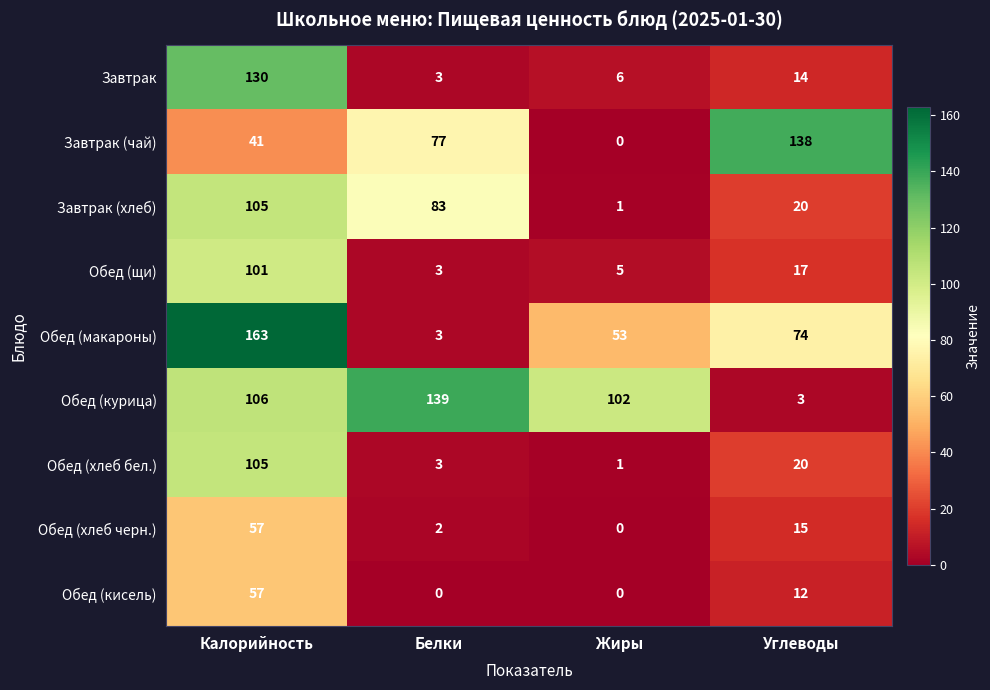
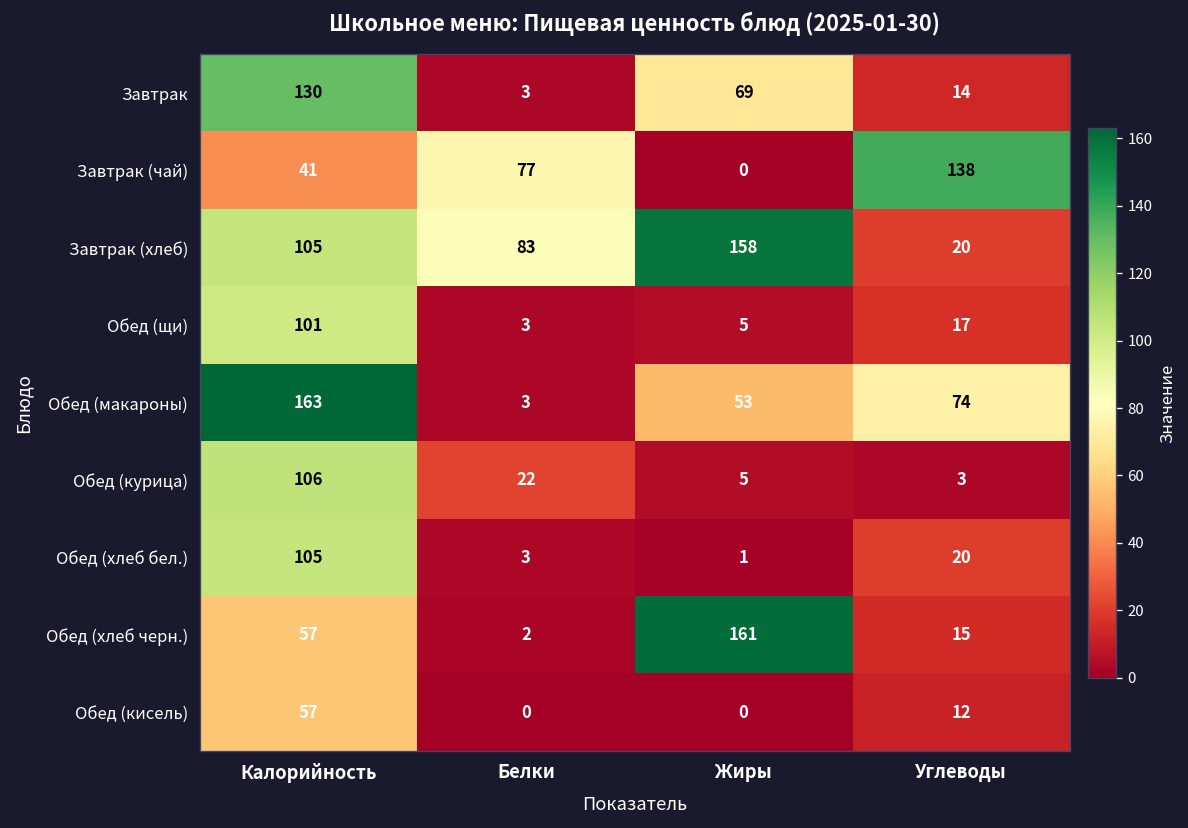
Завтрак, Жиры: 6 -> 69
Завтрак (хлеб), Жиры: 1 -> 158
Обед (курица), Белки: 139 -> 22
Обед (курица), Жиры: 102 -> 5
Обед (хлеб черн.), Жиры: 0 -> 161
